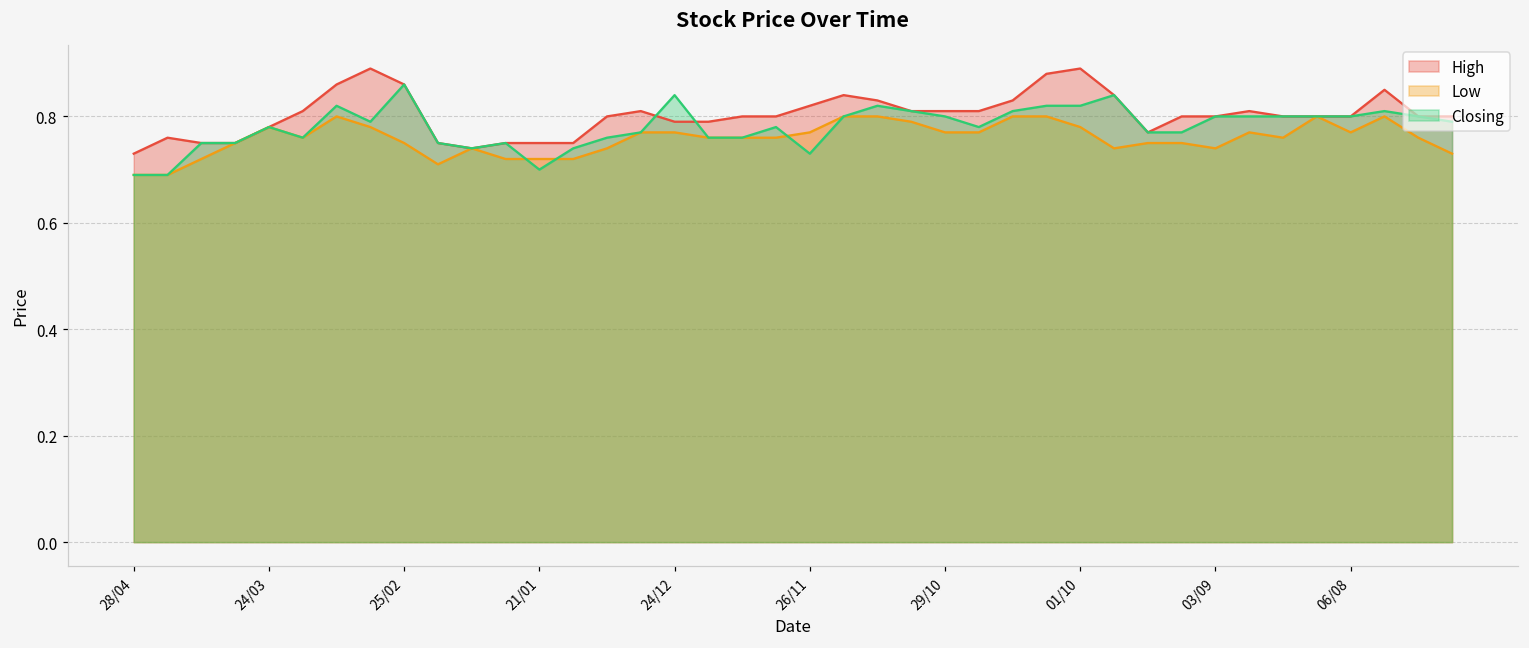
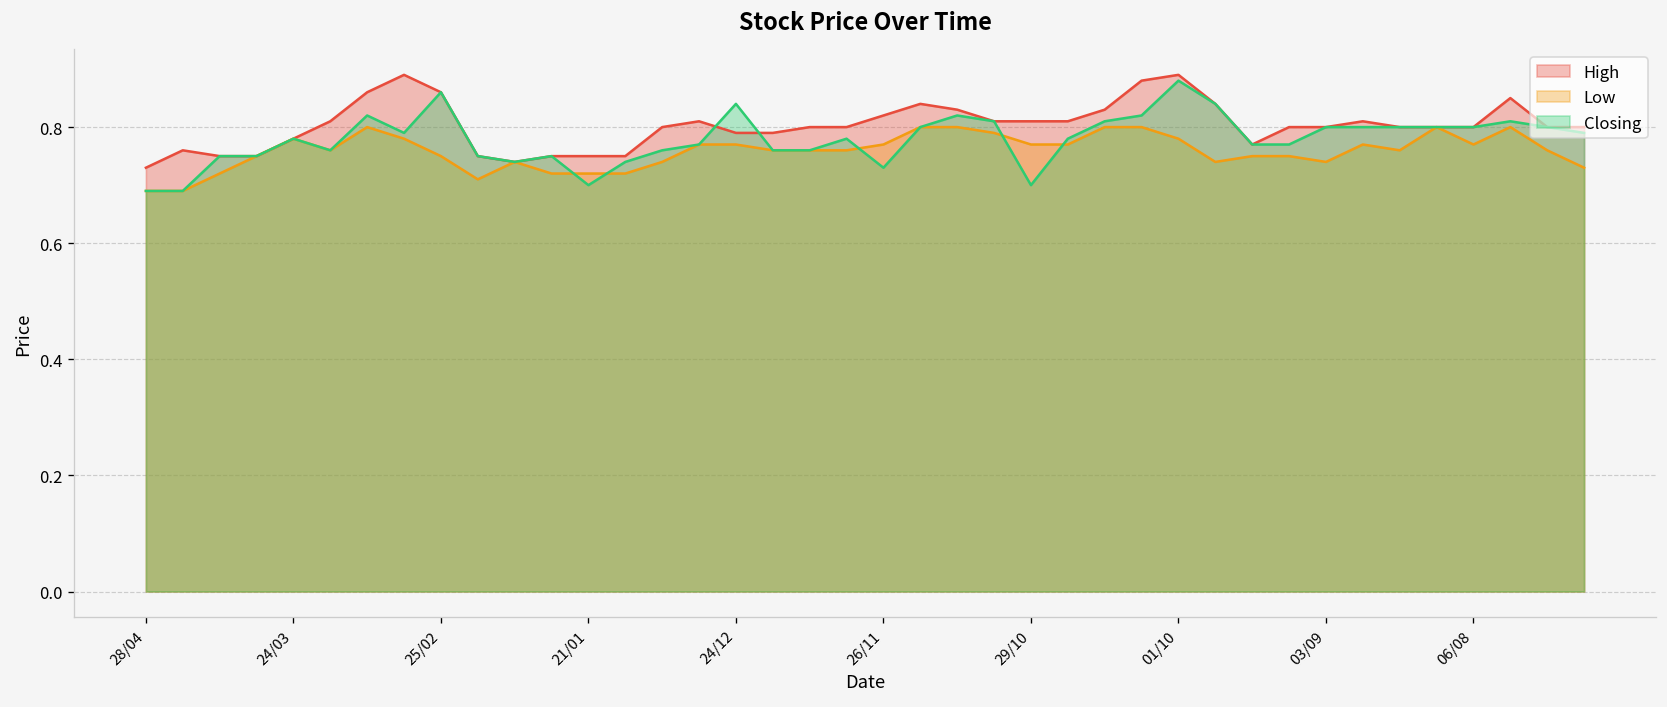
Closing, 29/10: 0.8 -> 0.7
Closing, 01/10: 0.82 -> 0.88
